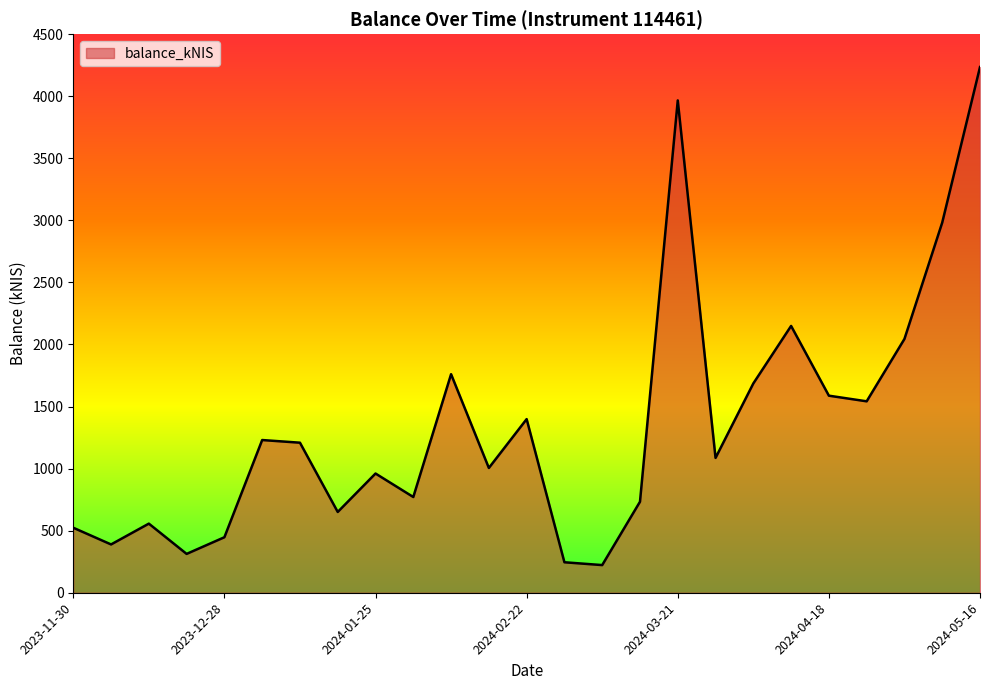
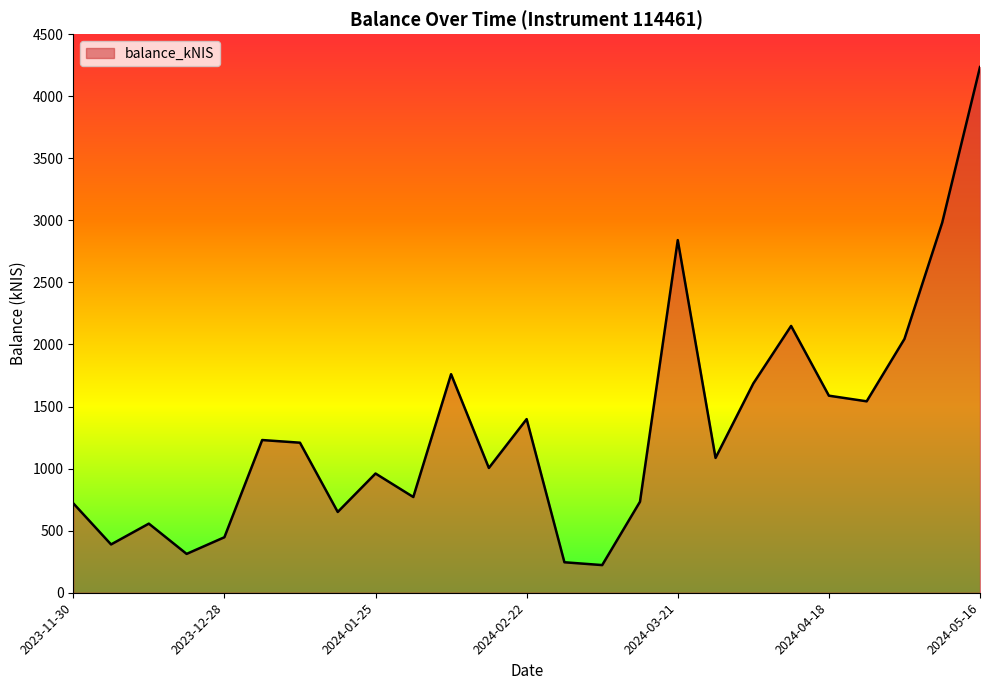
2023-11-30: 520 -> 720
2024-03-21: 3970 -> 2840
